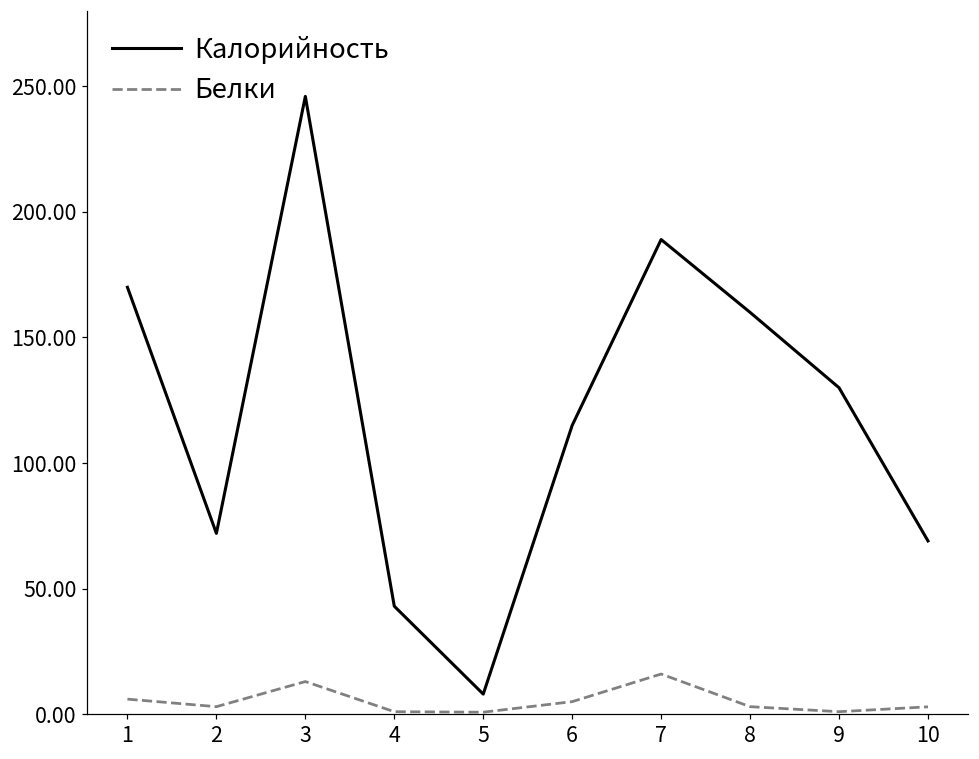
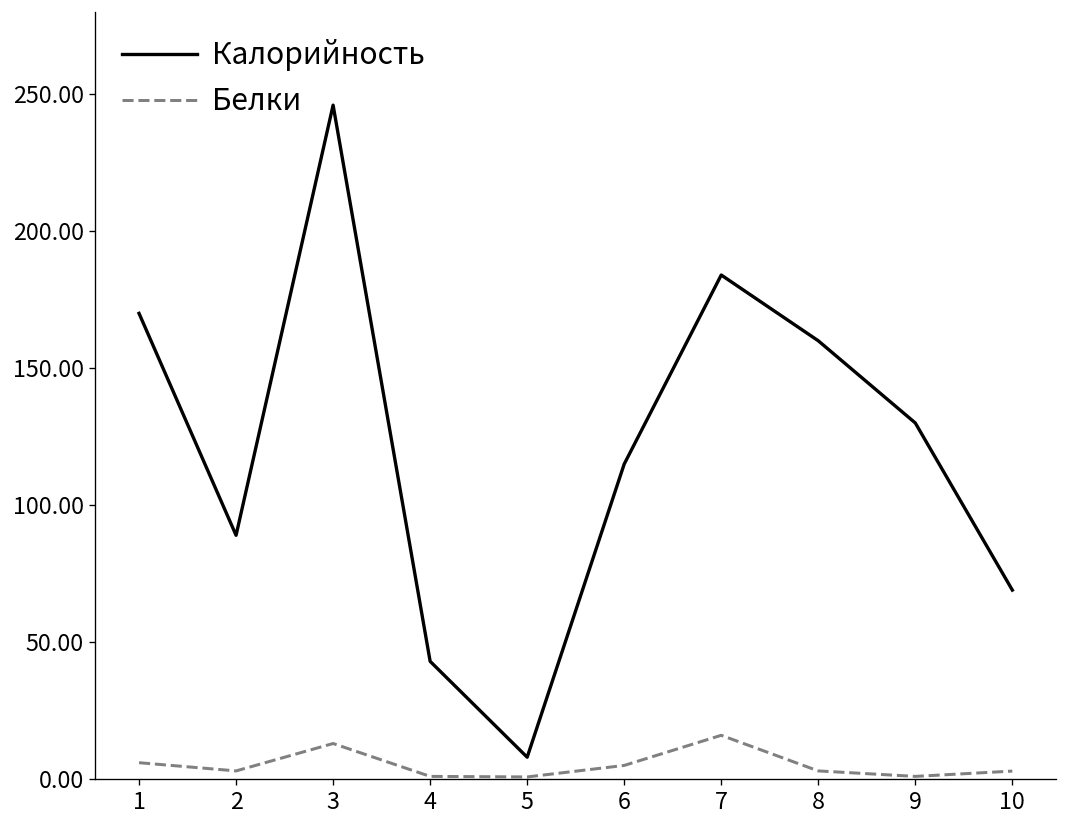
Калорийность, 2: 72 -> 89
Калорийность, 7: 189 -> 184
